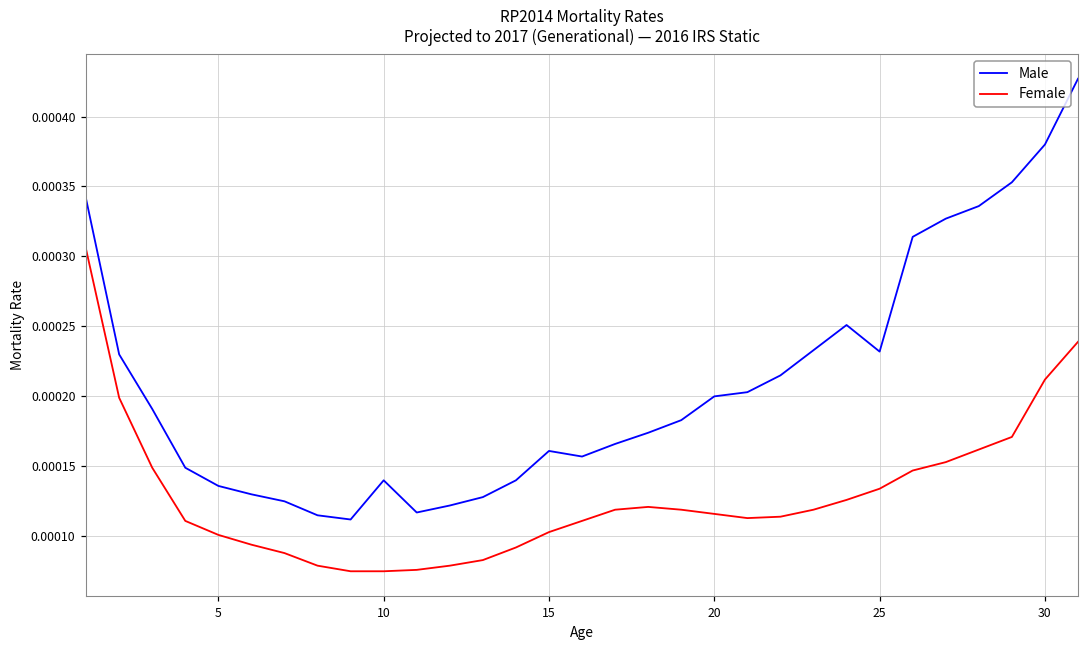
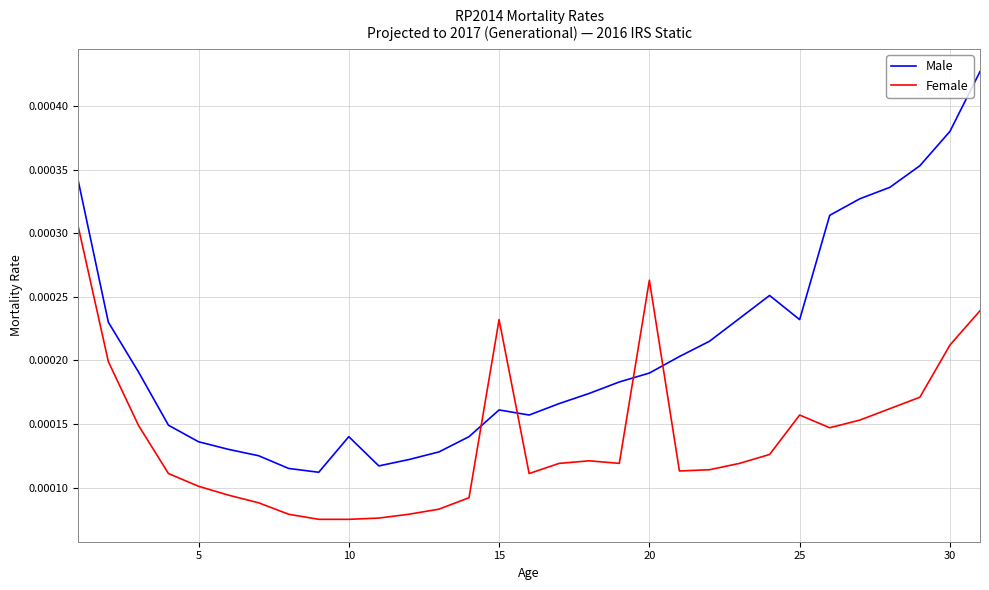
Female, 15: 0.000103 -> 0.000232
Male, 20: 0.00020 -> 0.00019
Female, 20: 0.000116 -> 0.000263
Female, 25: 0.000134 -> 0.000157
